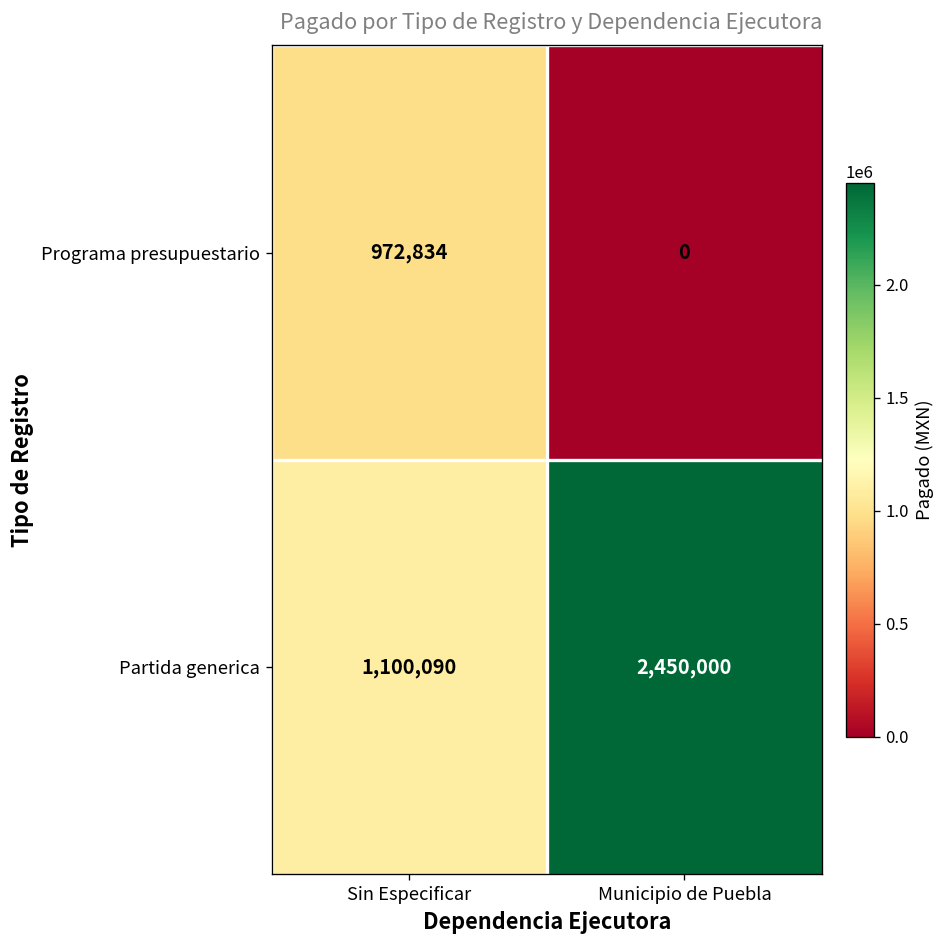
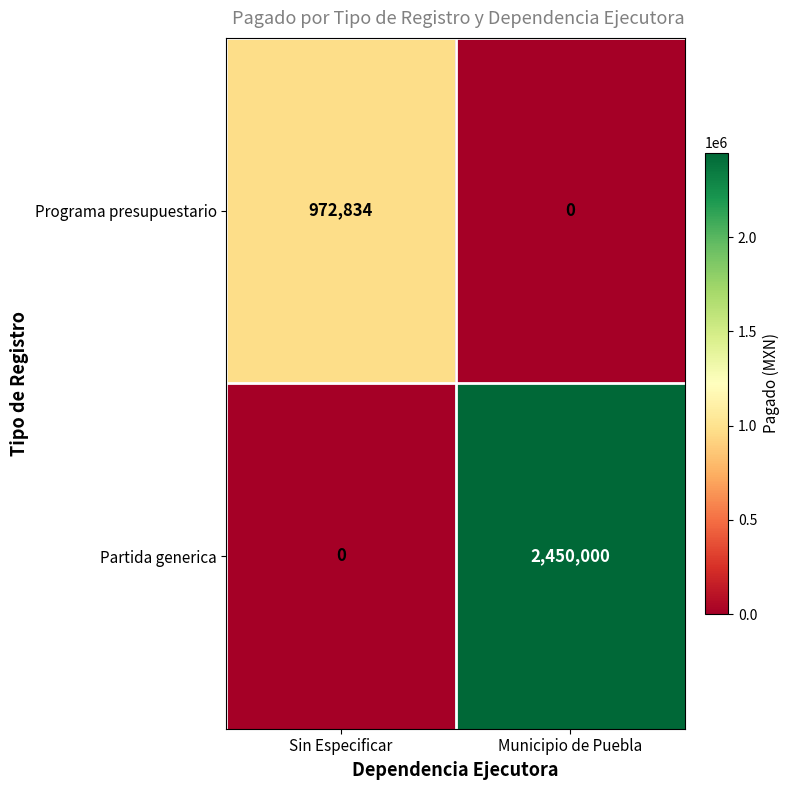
Partida generica, Sin Especificar: 1,100,090 -> 0
